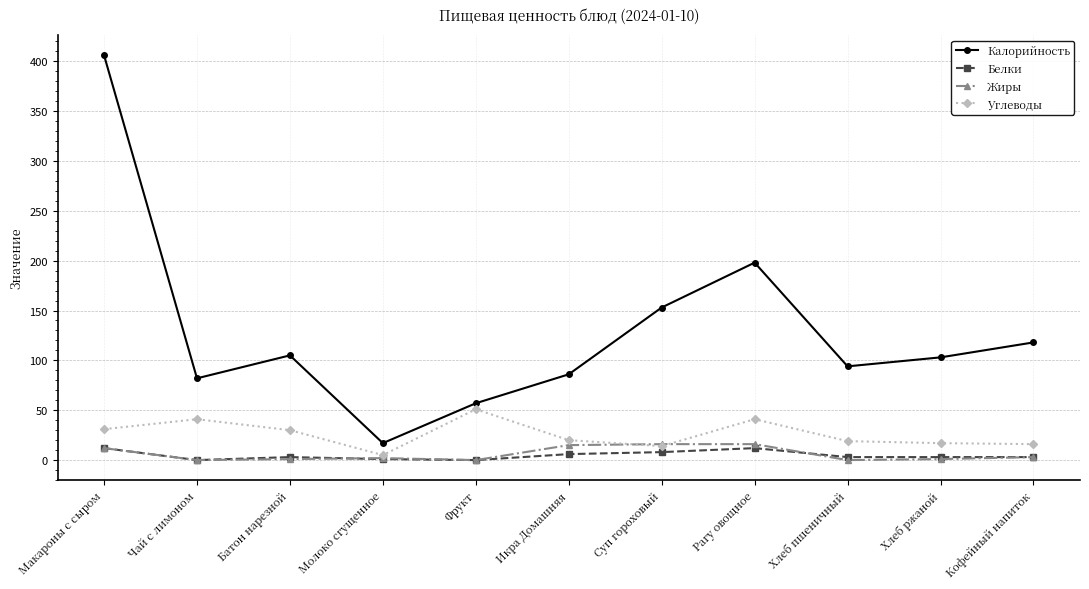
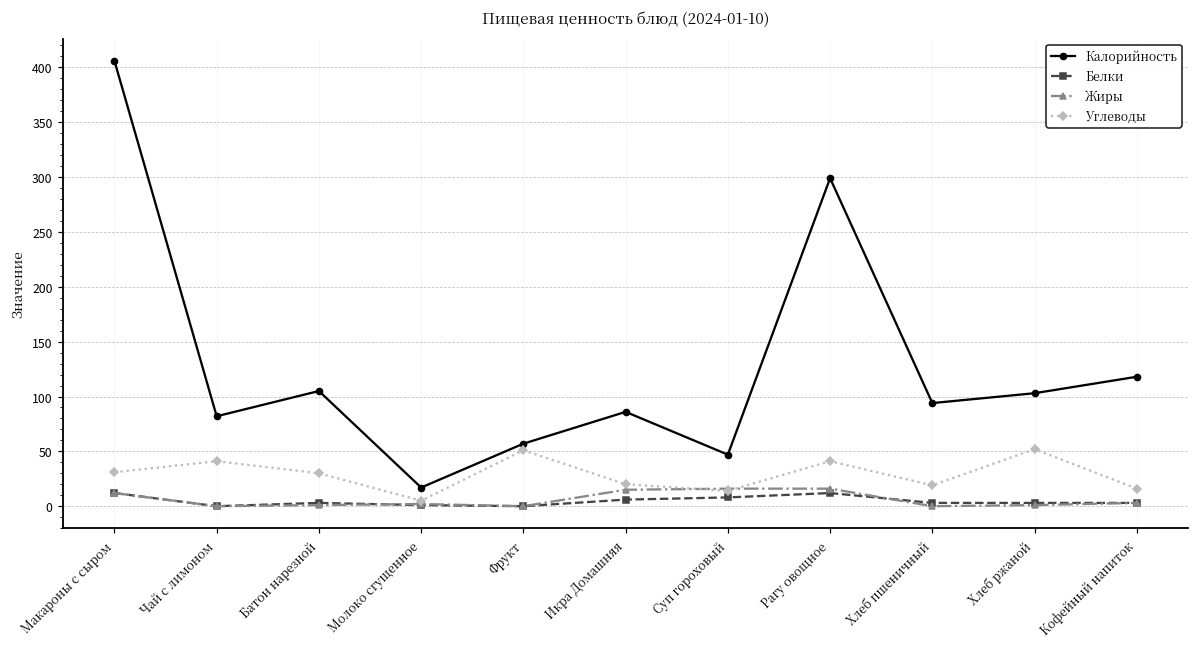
Калорийность, Суп гороховый: 150 -> 50
Калорийность, Рагу овощное: 200 -> 300
Углеводы, Хлеб ржаной: 20 -> 50
